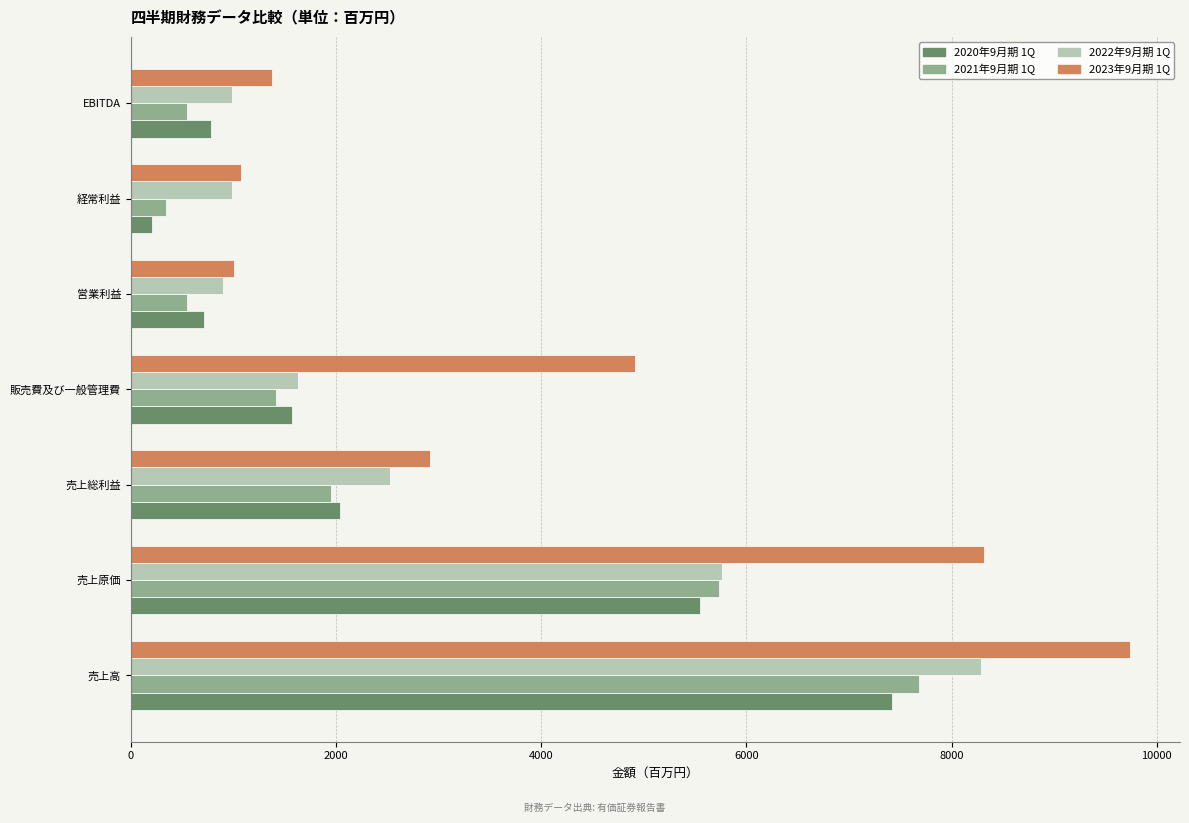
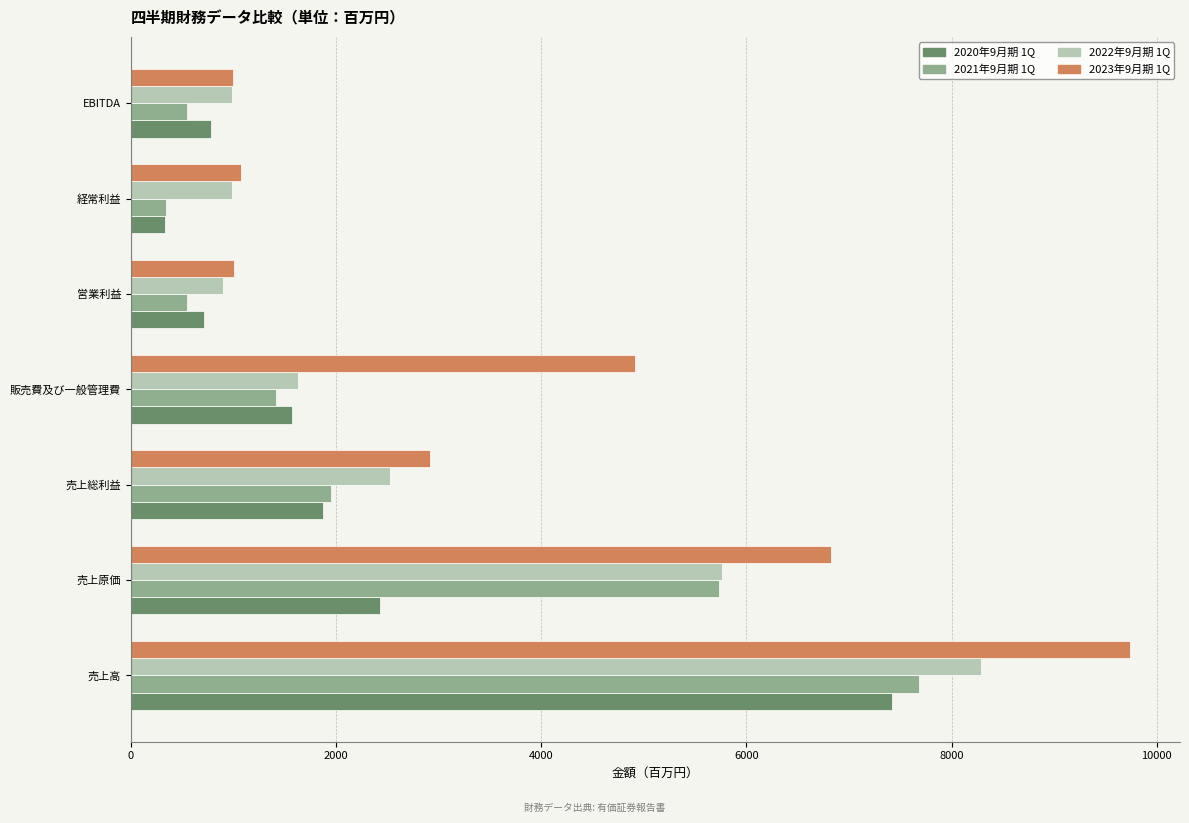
2023年9月期 1Q, EBITDA: 1370 -> 1000
2020年9月期 1Q, 経常利益: 210 -> 330
2020年9月期 1Q, 売上総利益: 2040 -> 1870
2023年9月期 1Q, 売上原価: 8320 -> 6820
2020年9月期 1Q, 売上原価: 5550 -> 2430
